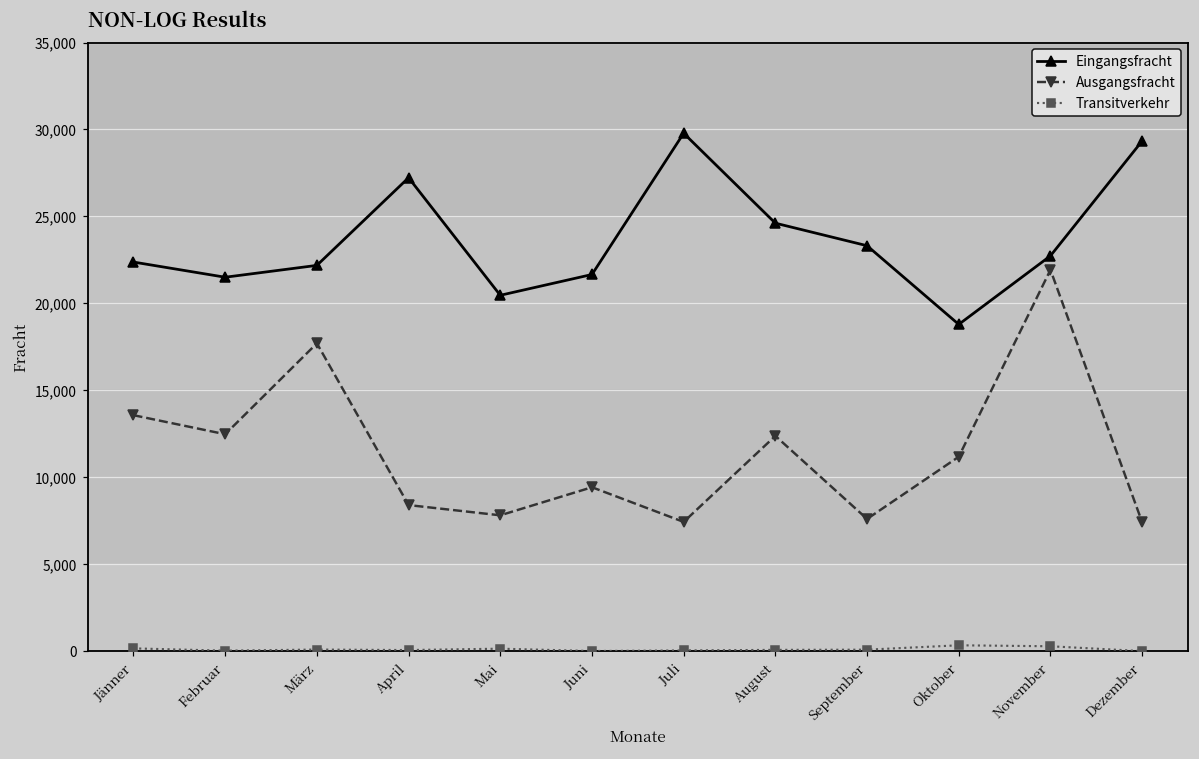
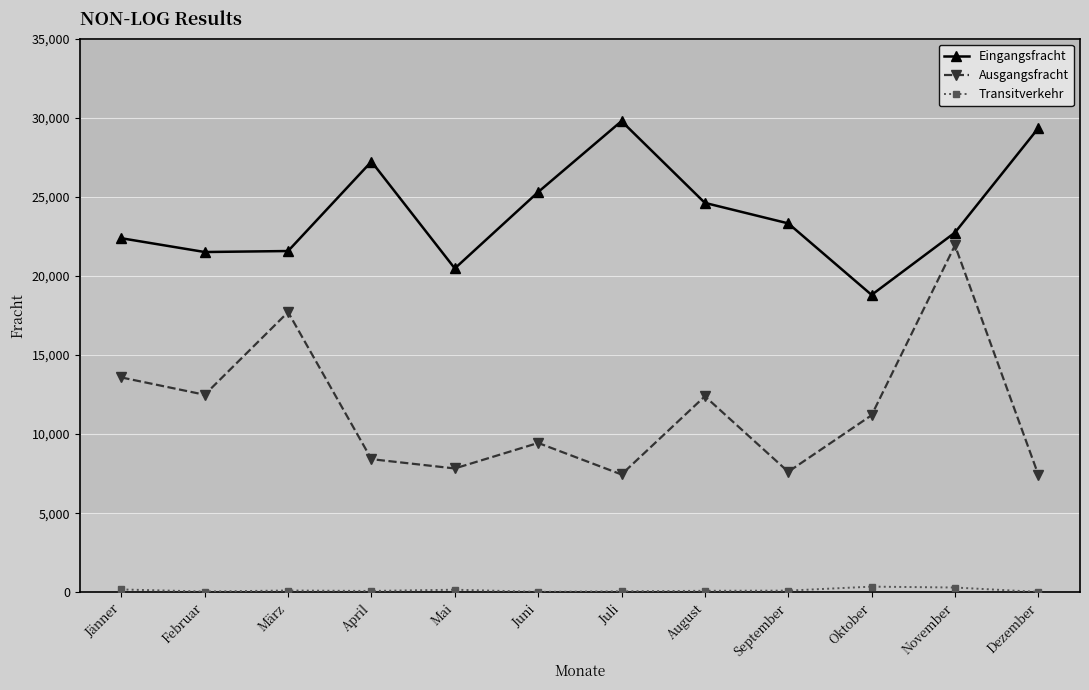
Eingangsfracht, März: 22,200 -> 21,600
Eingangsfracht, Juni: 21,700 -> 25,300
